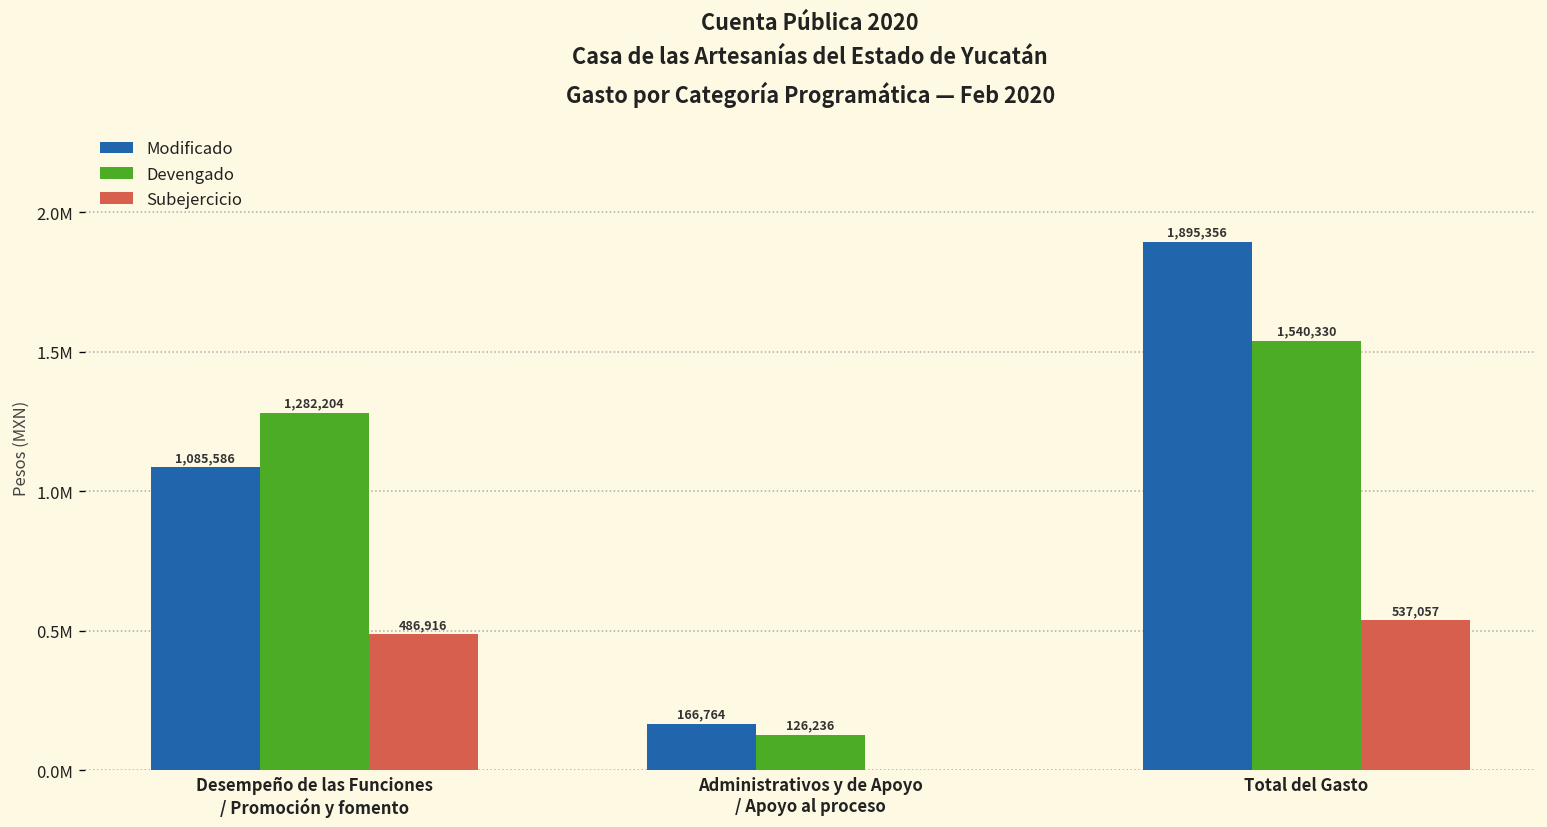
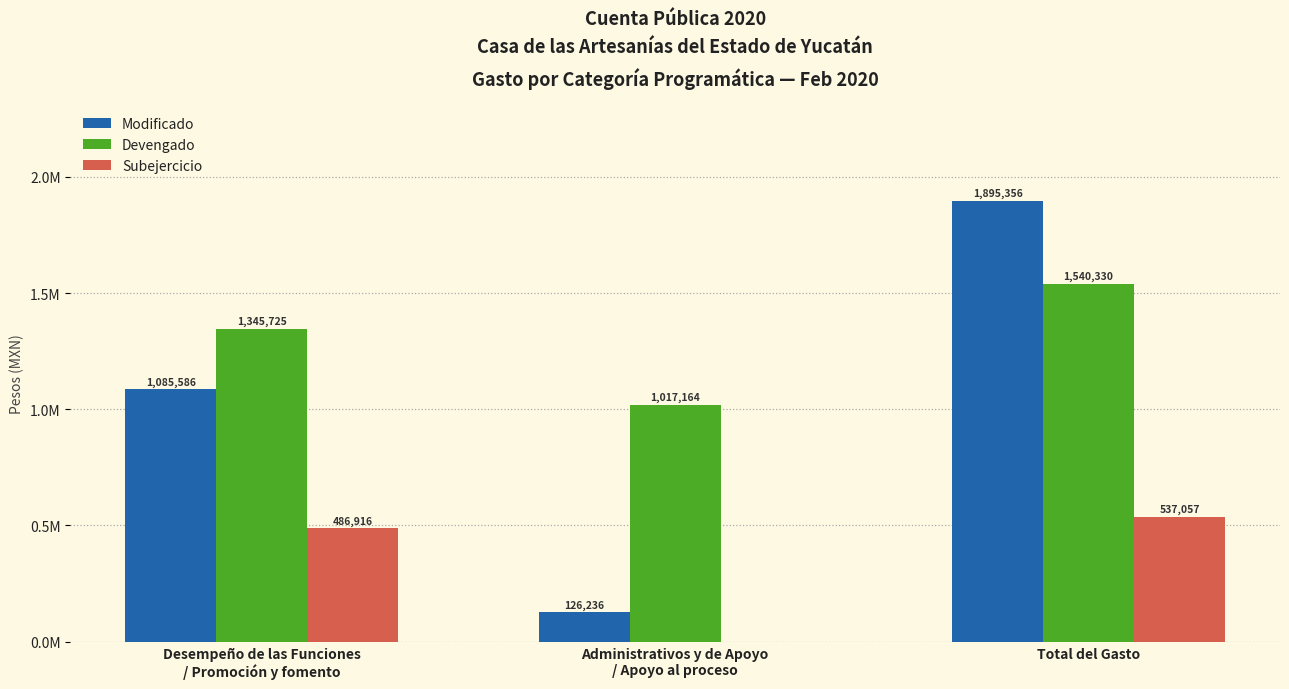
Devengado, Desempeño de las Funciones / Promoción y fomento: 1,282,204 -> 1,345,725
Modificado, Administrativos y de Apoyo / Apoyo al proceso: 166,764 -> 126,236
Devengado, Administrativos y de Apoyo / Apoyo al proceso: 126,236 -> 1,017,164
